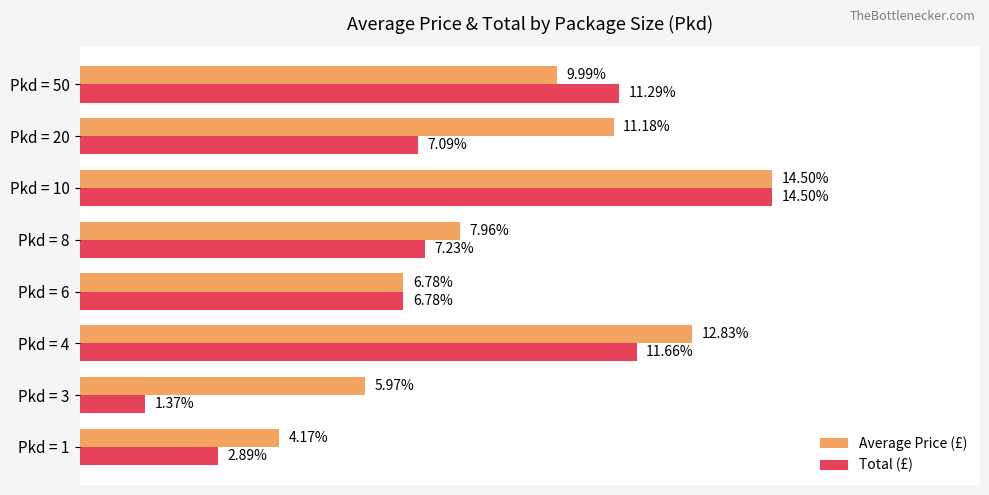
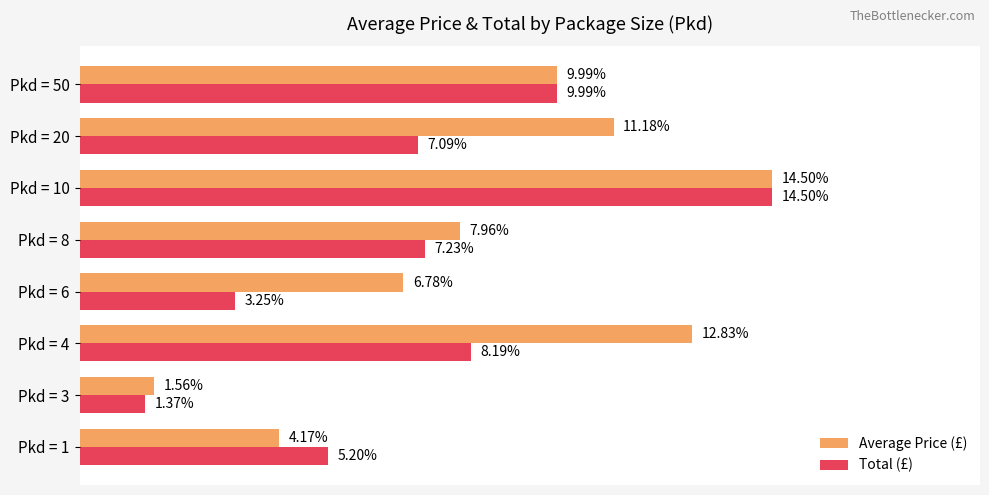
Total (£), Pkd = 50: 11.29% -> 9.99%
Total (£), Pkd = 6: 6.78% -> 3.25%
Total (£), Pkd = 4: 11.66% -> 8.19%
Average Price (£), Pkd = 3: 5.97% -> 1.56%
Total (£), Pkd = 1: 2.89% -> 5.20%
